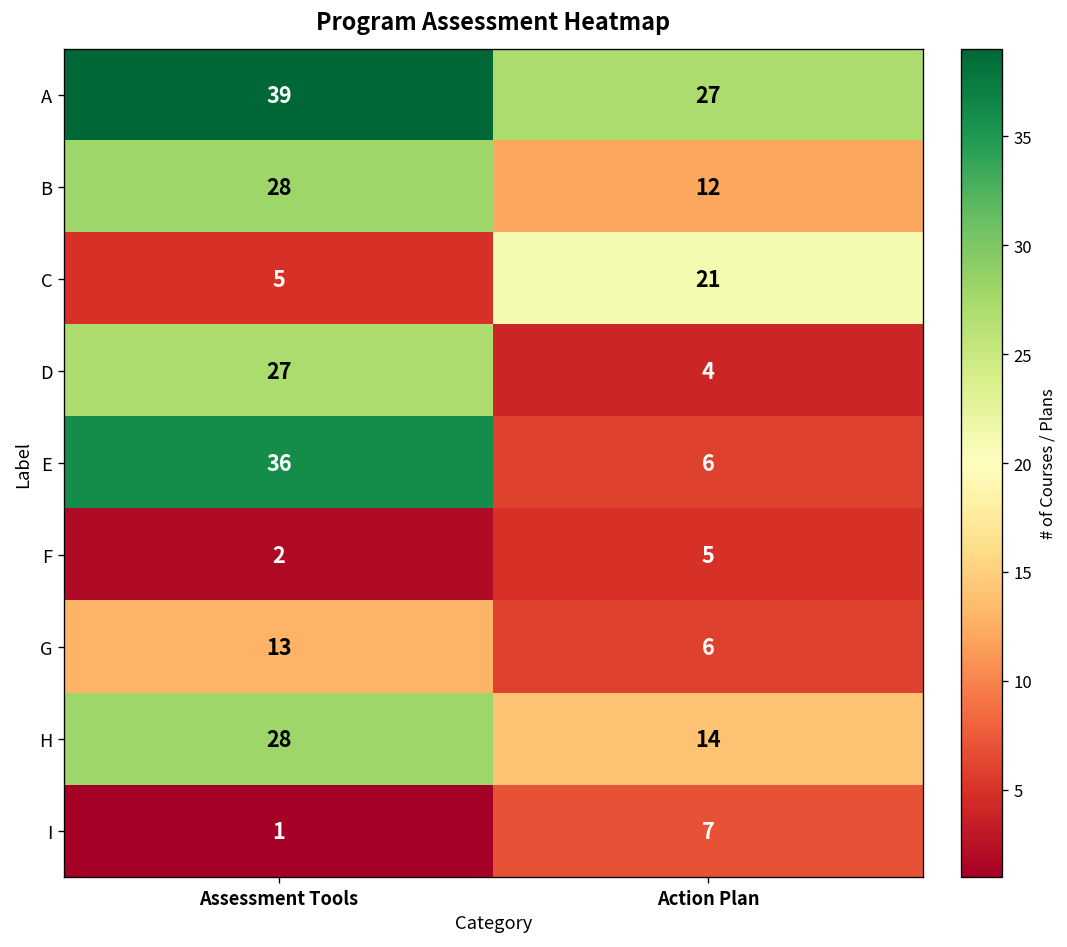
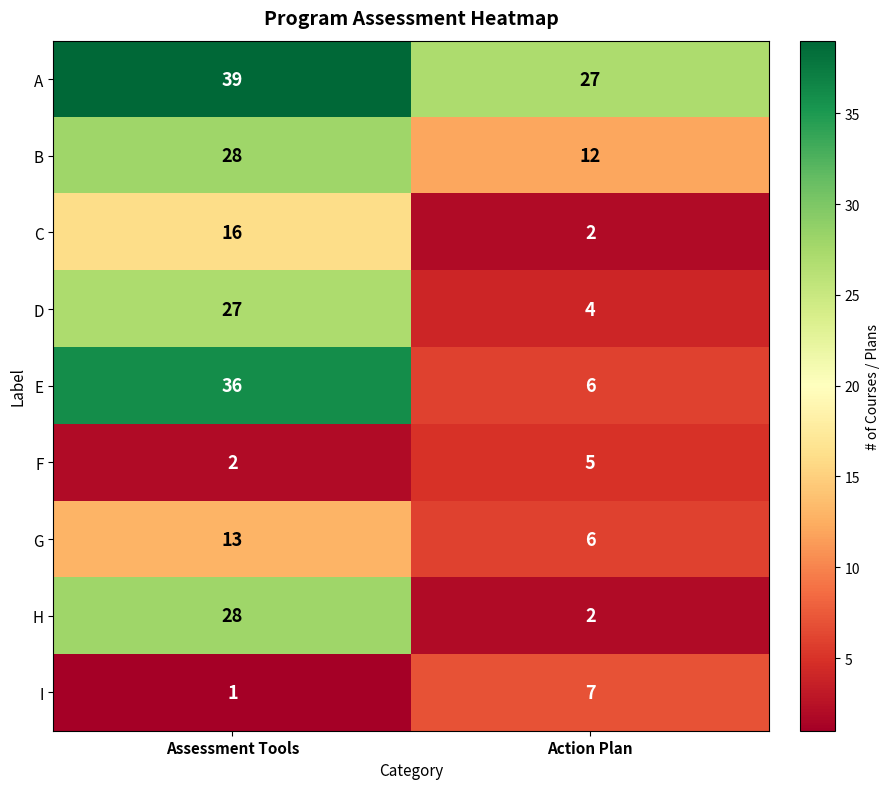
C, Assessment Tools: 5 -> 16
C, Action Plan: 21 -> 2
H, Action Plan: 14 -> 2
